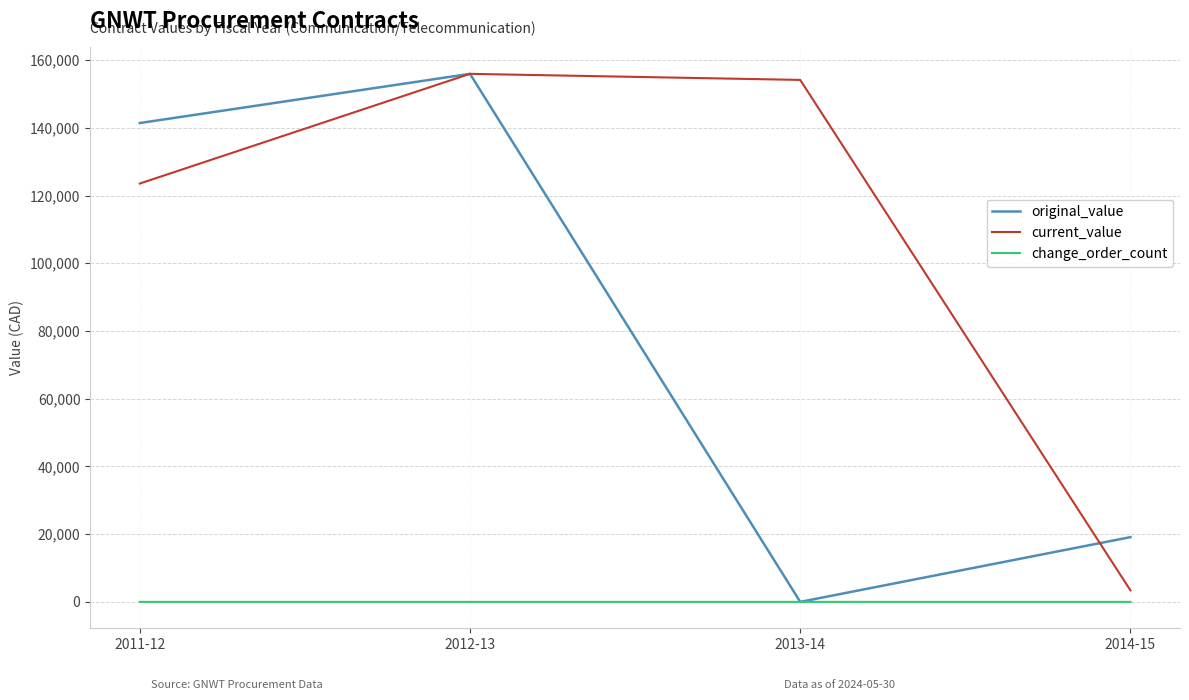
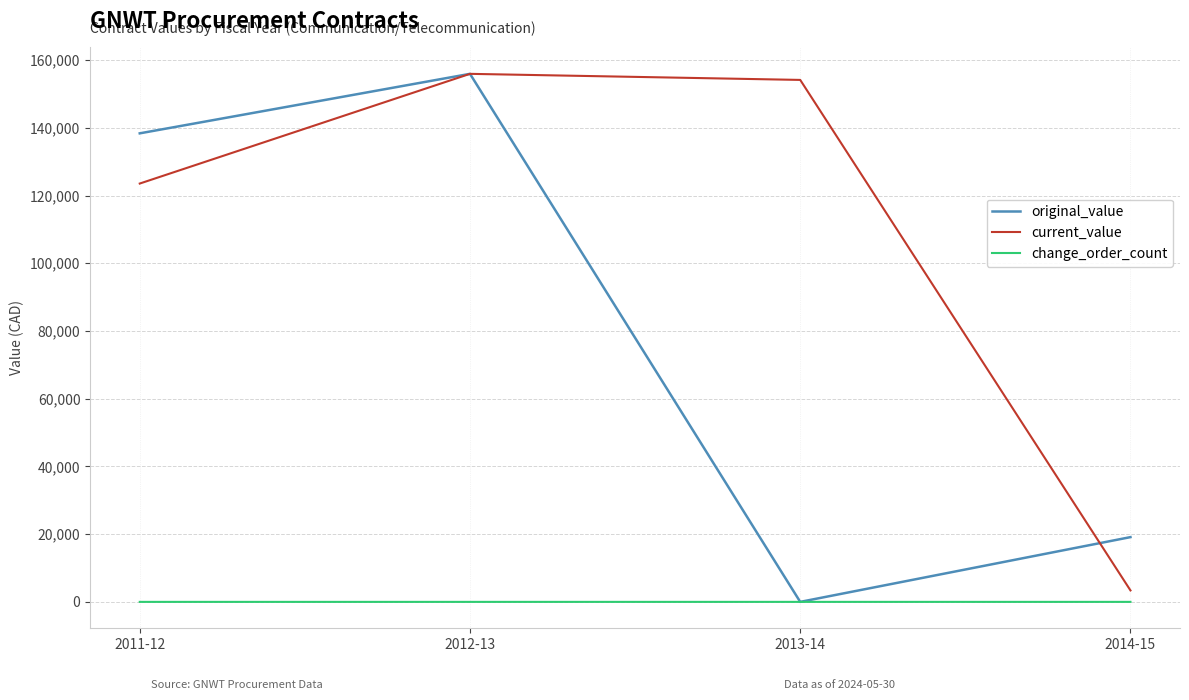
original_value, 2011-12: 141,000 -> 138,000
